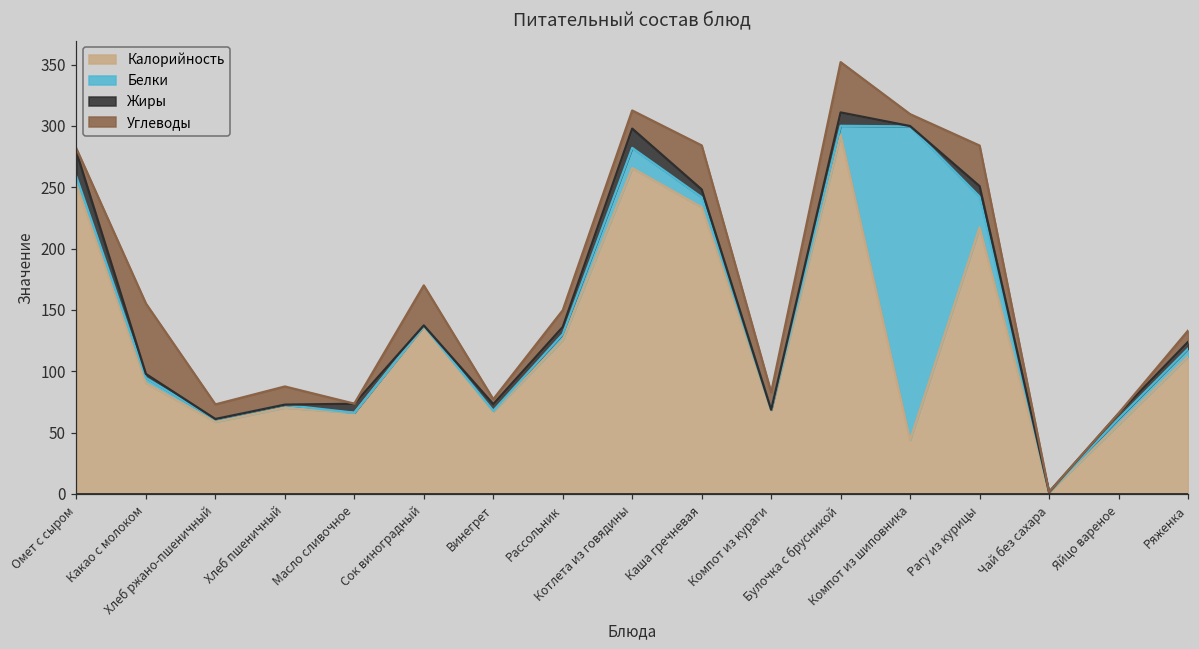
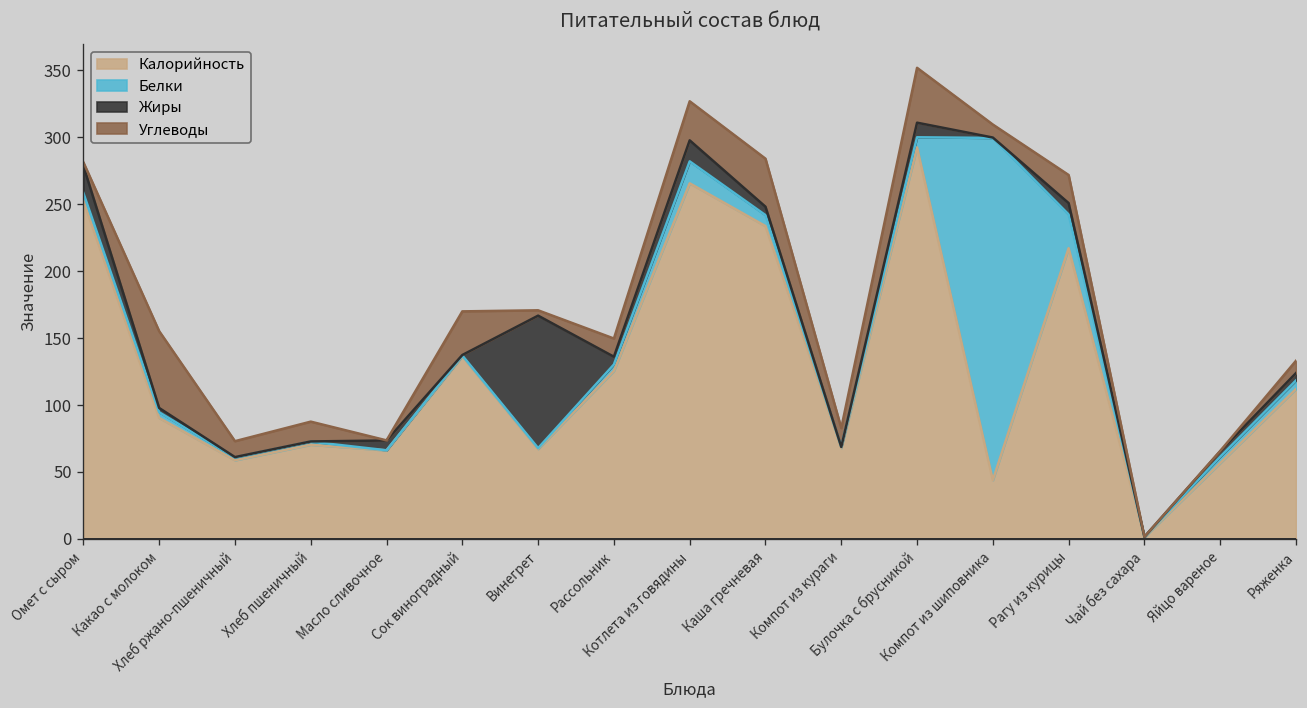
Жиры, Винегрет: 5 -> 99
Углеводы, Котлета из говядины: 15 -> 29
Углеводы, Рагу из курицы: 33 -> 21
